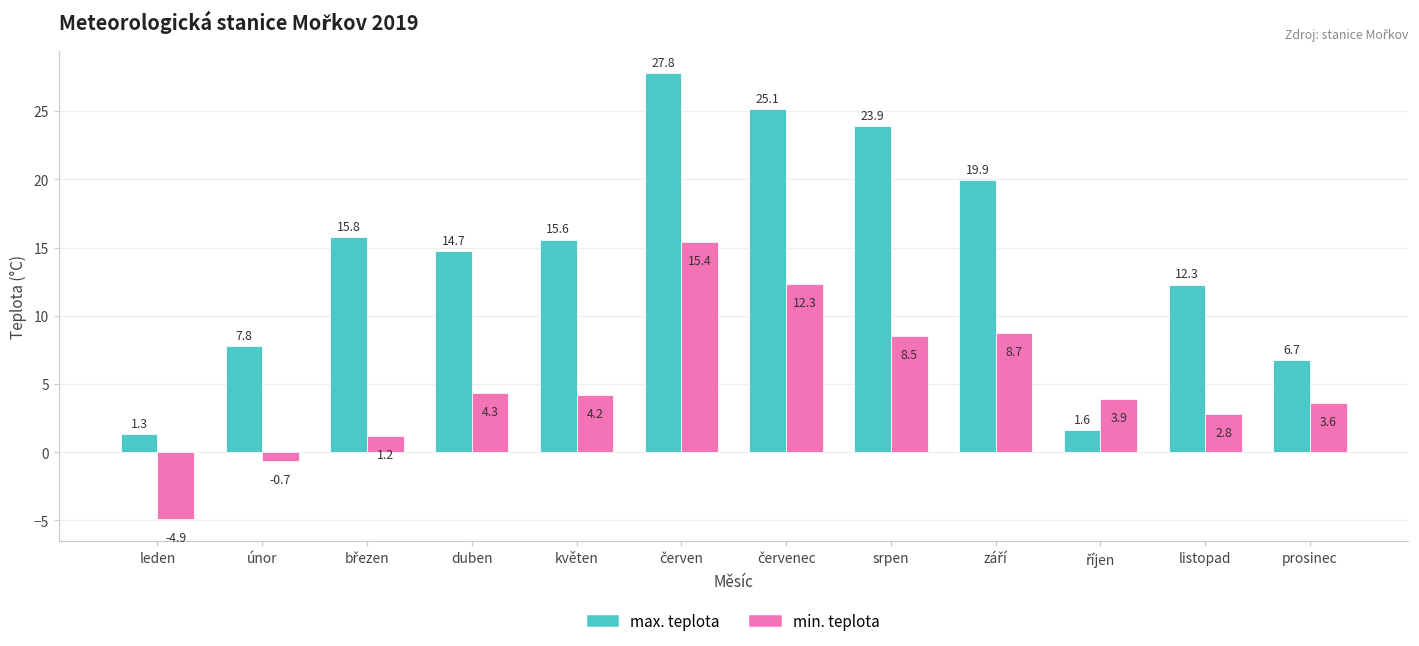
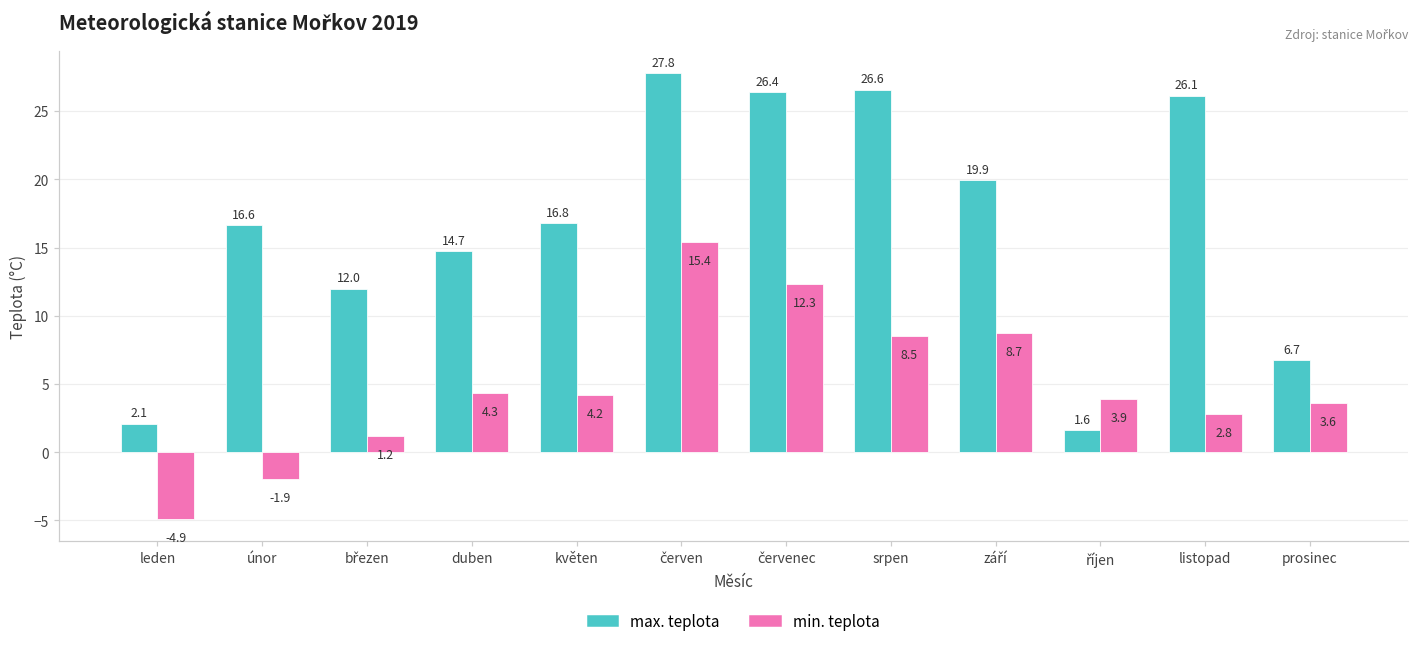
max. teplota, leden: 1.3 -> 2.1
max. teplota, únor: 7.8 -> 16.6
min. teplota, únor: -0.7 -> -1.9
max. teplota, březen: 15.8 -> 12.0
max. teplota, květen: 15.6 -> 16.8
max. teplota, červenec: 25.1 -> 26.4
max. teplota, srpen: 23.9 -> 26.6
max. teplota, listopad: 12.3 -> 26.1
